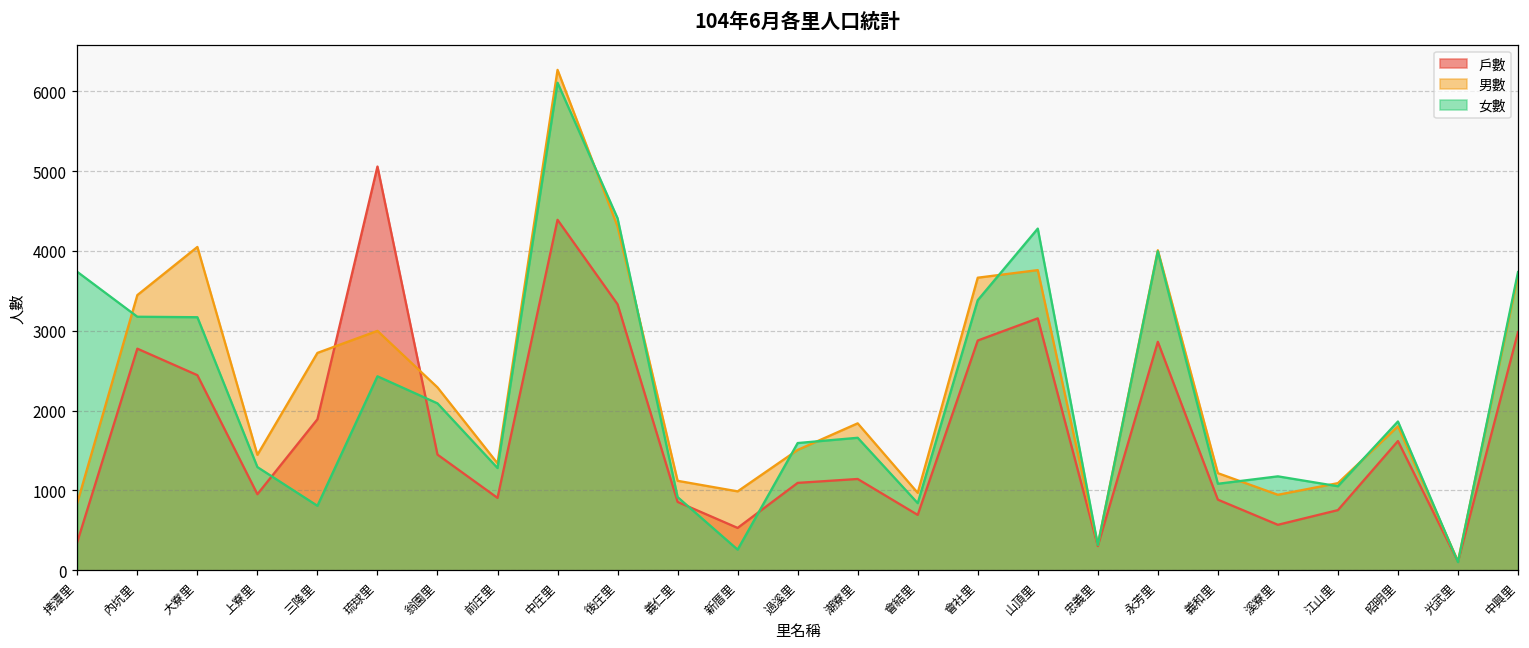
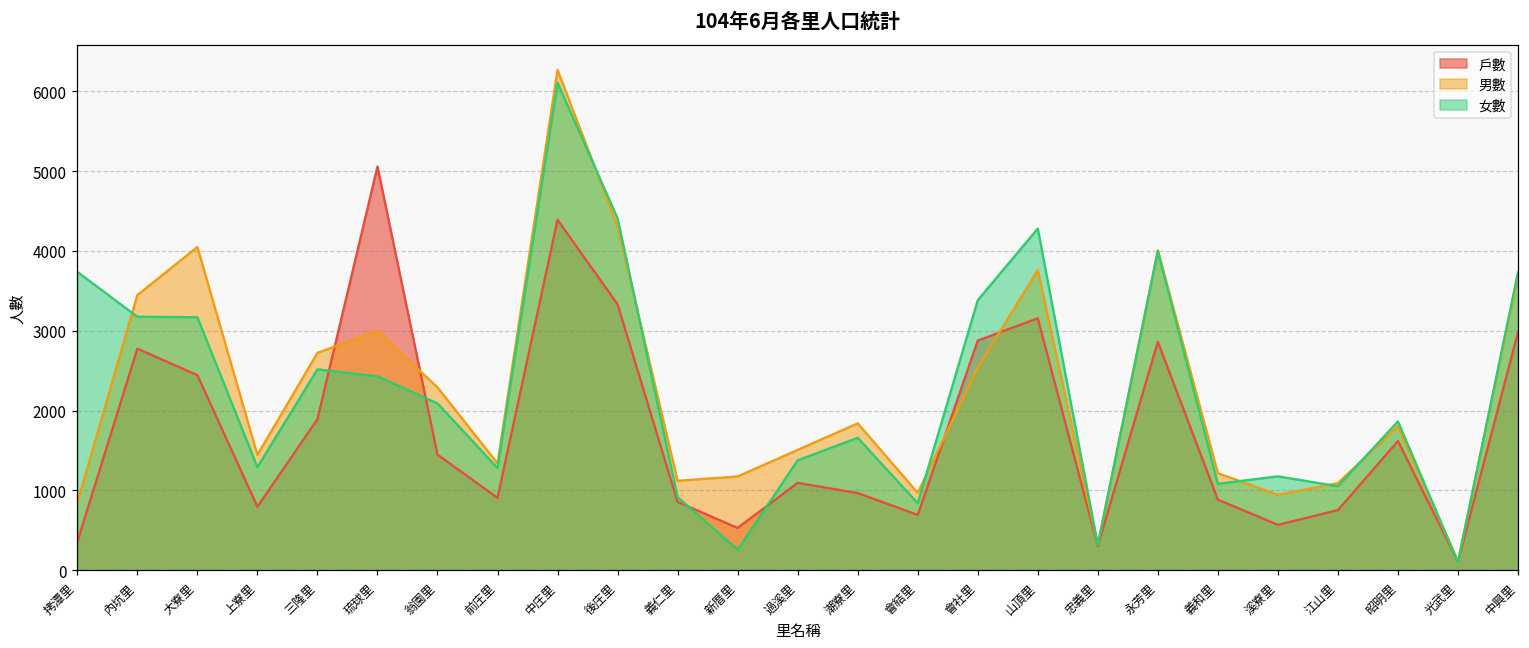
戶數, 上寮里: 1000 -> 800
女數, 三隆里: 800 -> 2500
男數, 新厝里: 1000 -> 1200
女數, 過溪里: 1600 -> 1400
戶數, 潮寮里: 1100 -> 1000
男數, 會社里: 3700 -> 2500
